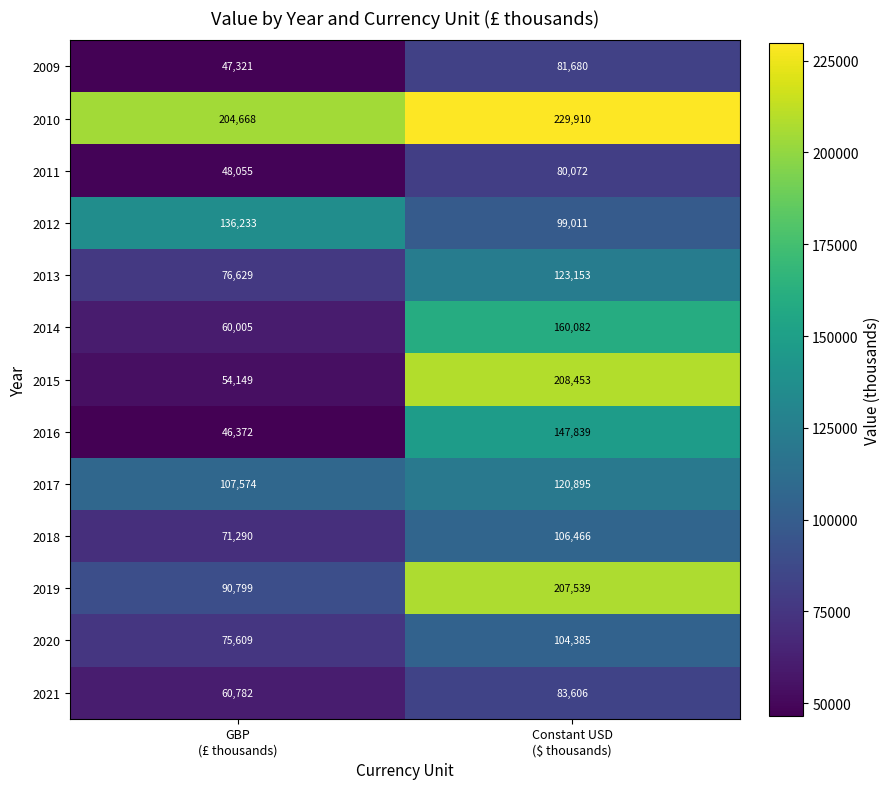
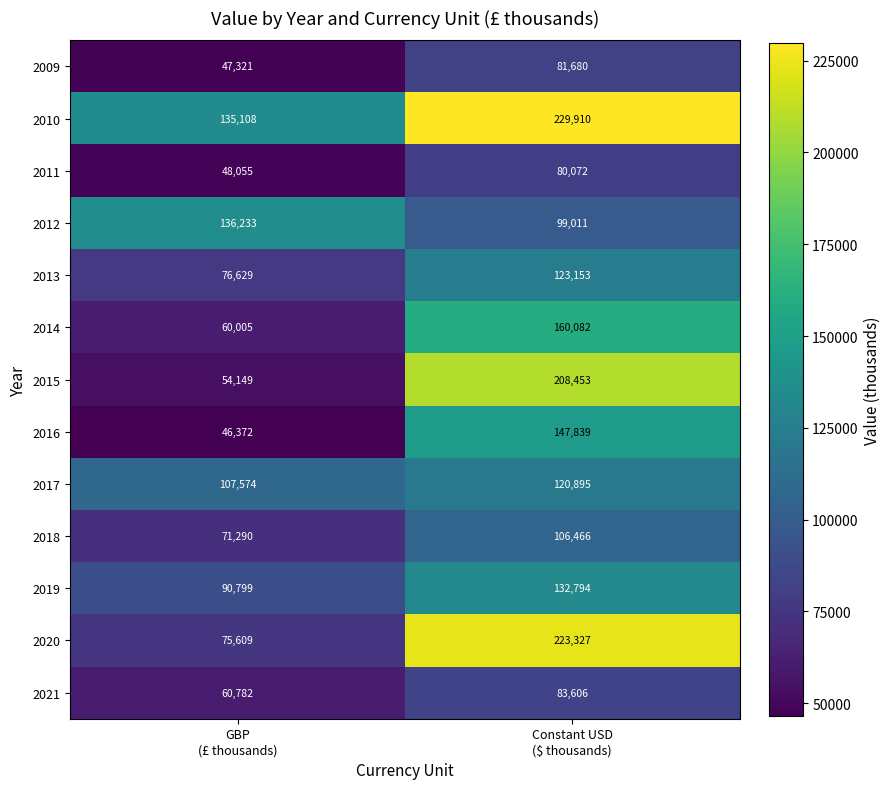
2010, GBP (£ thousands): 204,668 -> 135,108
2019, Constant USD ($ thousands): 207,539 -> 132,794
2020, Constant USD ($ thousands): 104,385 -> 223,327
